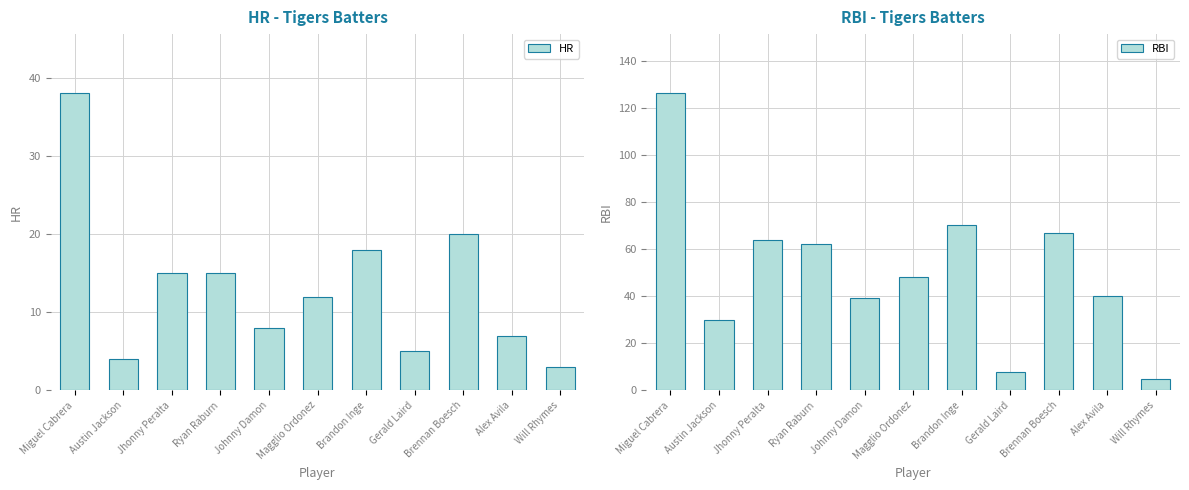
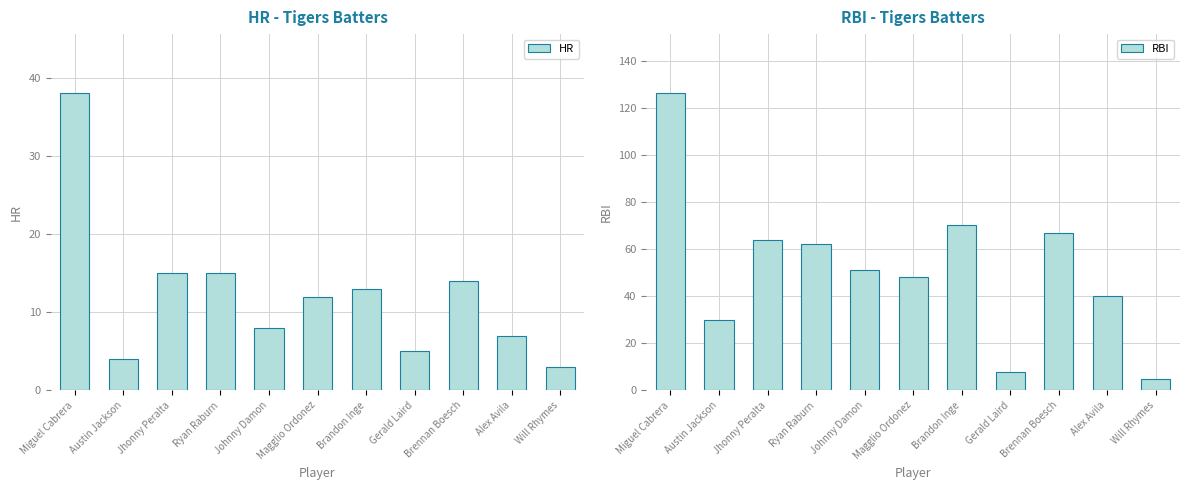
HR - Tigers Batters, Brandon Inge: 18 -> 13
HR - Tigers Batters, Brennan Boesch: 20 -> 14
RBI - Tigers Batters, Johnny Damon: 39 -> 51
